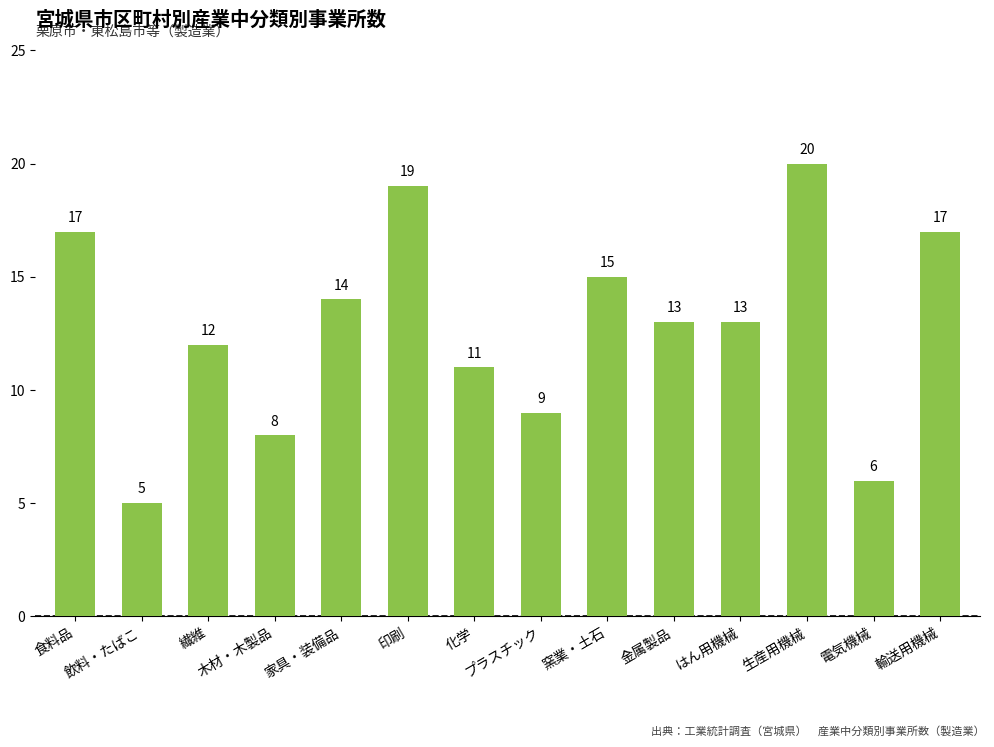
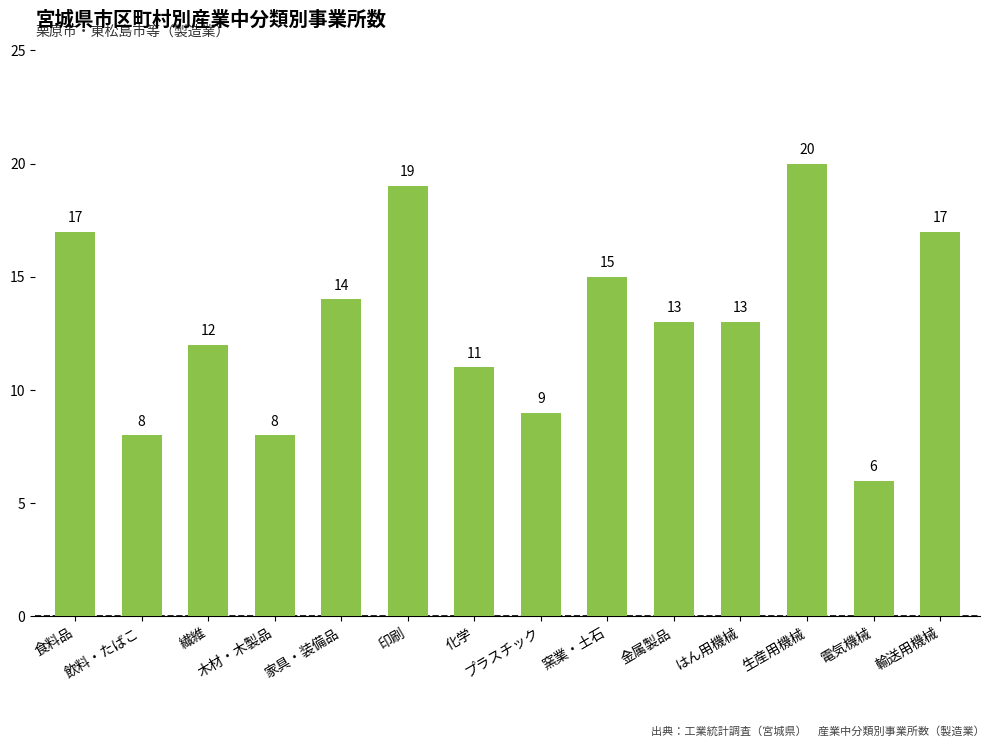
飲料・たばこ: 5 -> 8
